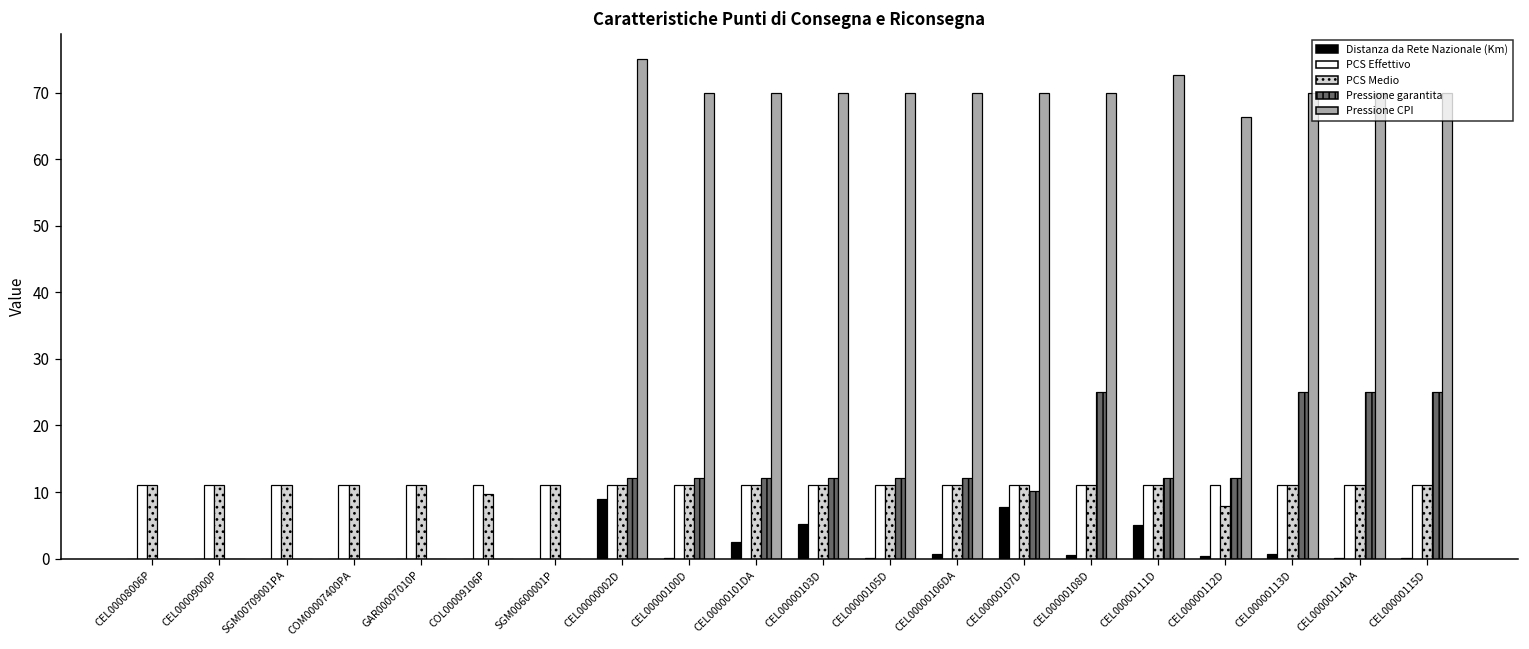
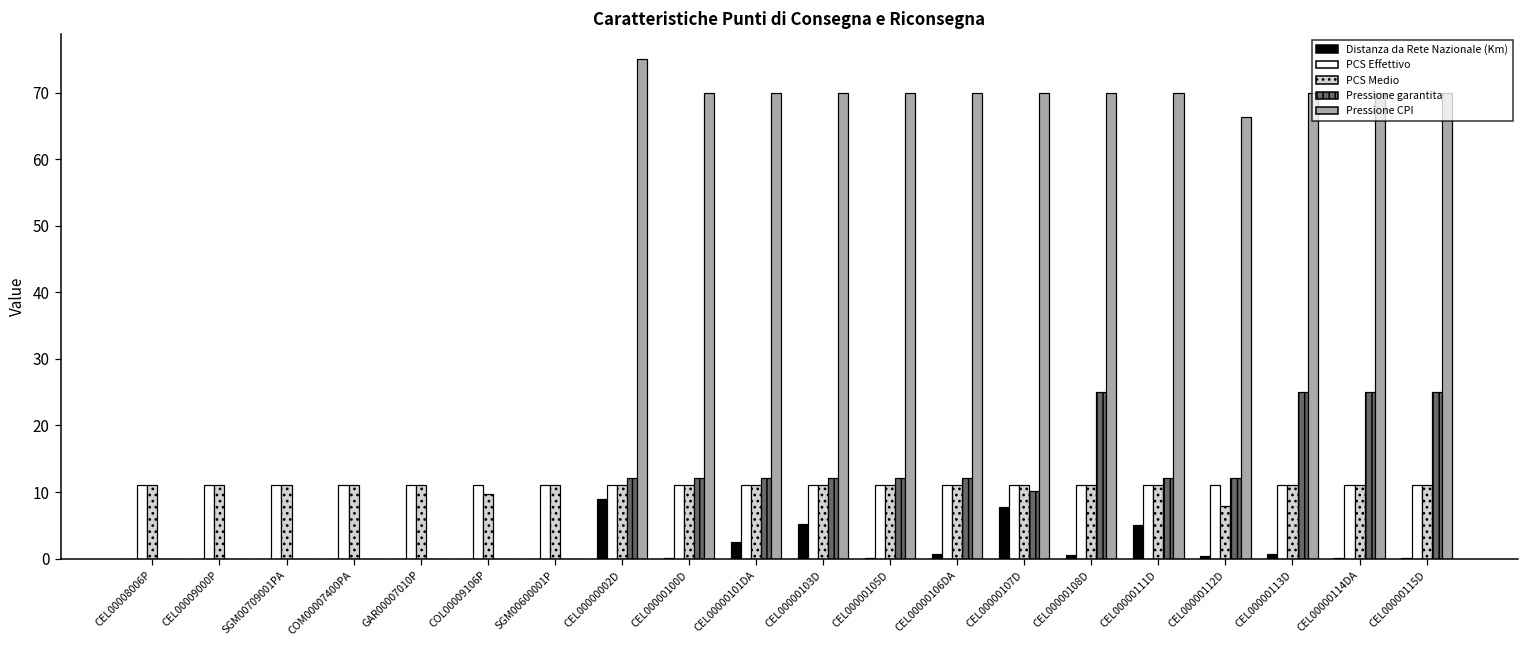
Pressione CPI, CEL00000111D: 73 -> 70
